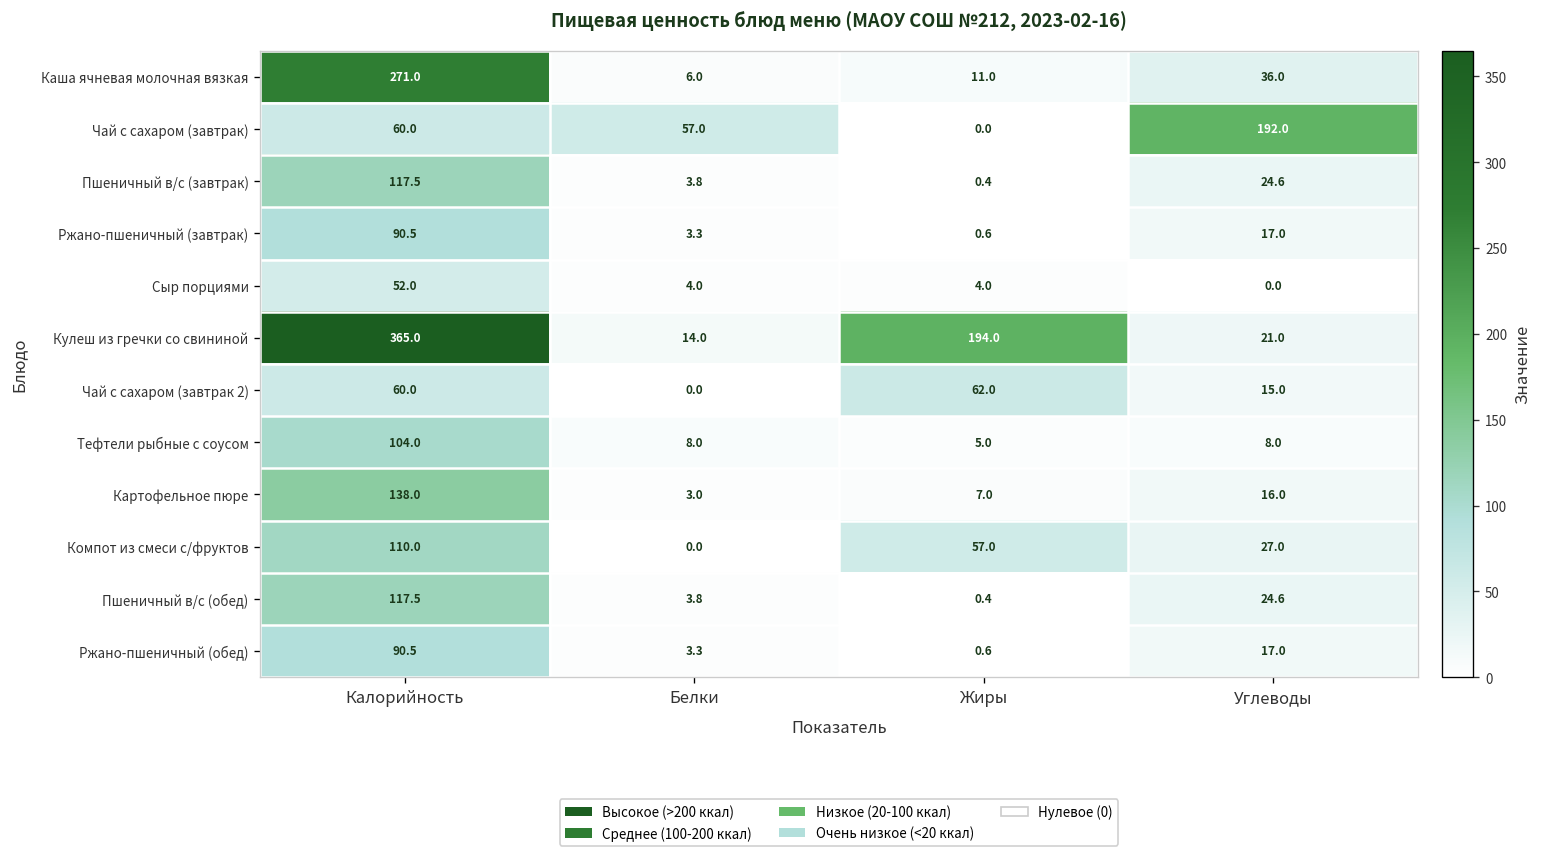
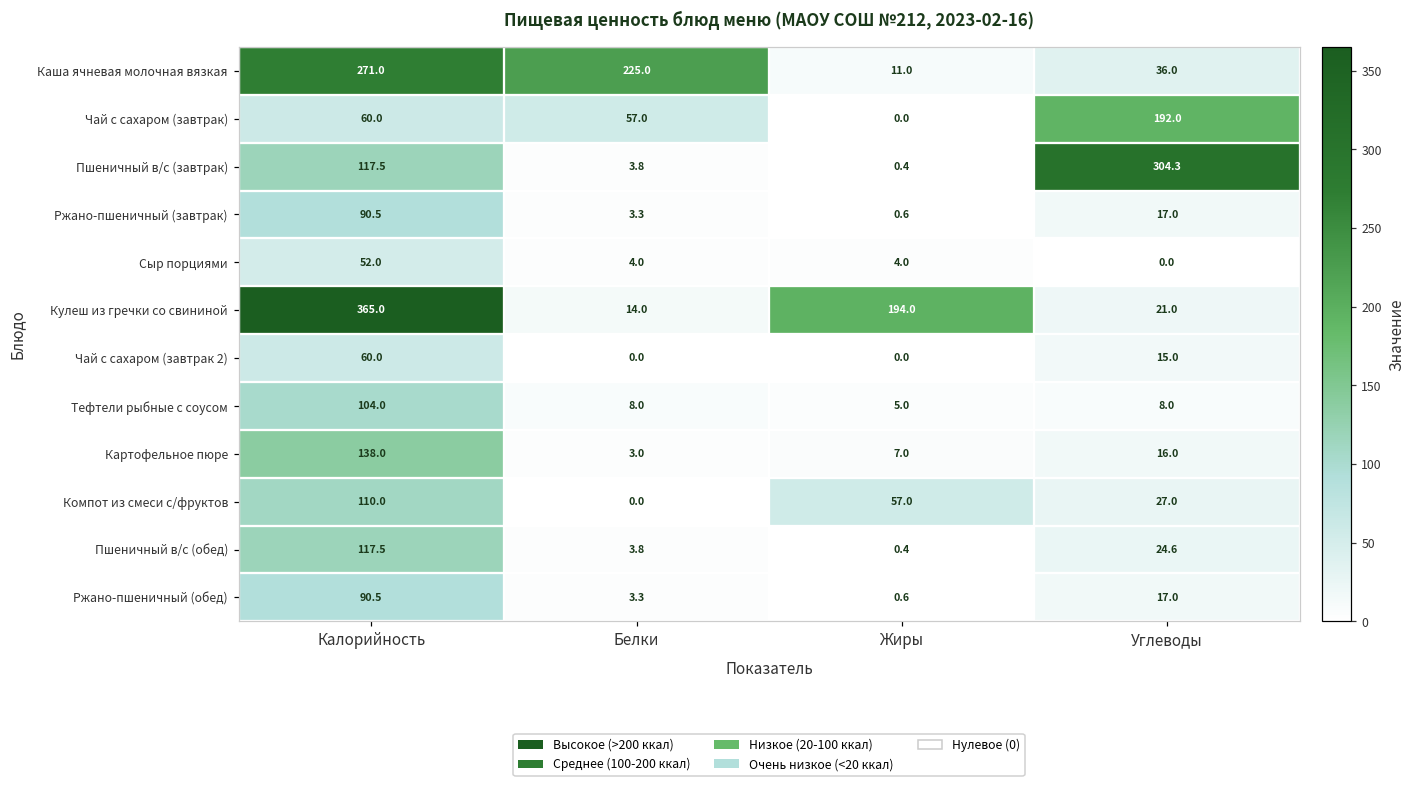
Каша ячневая молочная вязкая, Белки: 6.0 -> 225.0
Пшеничный в/с (завтрак), Углеводы: 24.6 -> 304.3
Чай с сахаром (завтрак 2), Жиры: 62.0 -> 0.0
